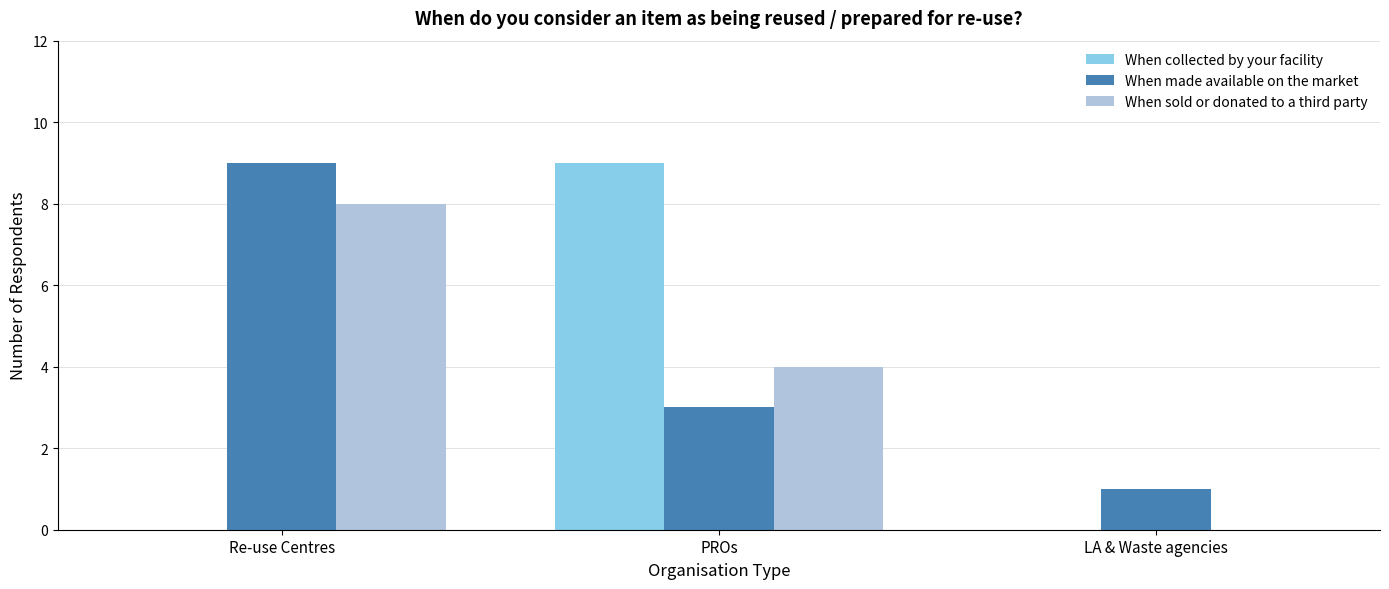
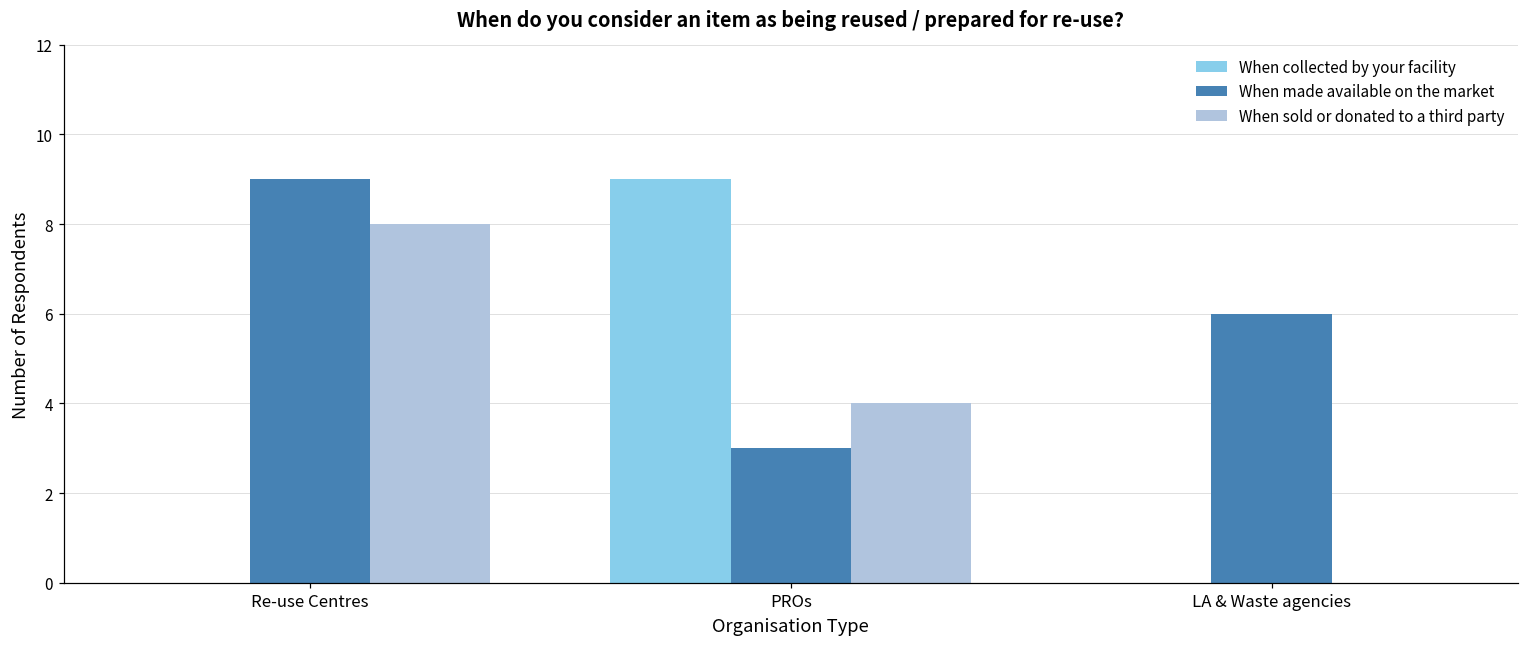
When made available on the market, LA & Waste agencies: 1 -> 6
